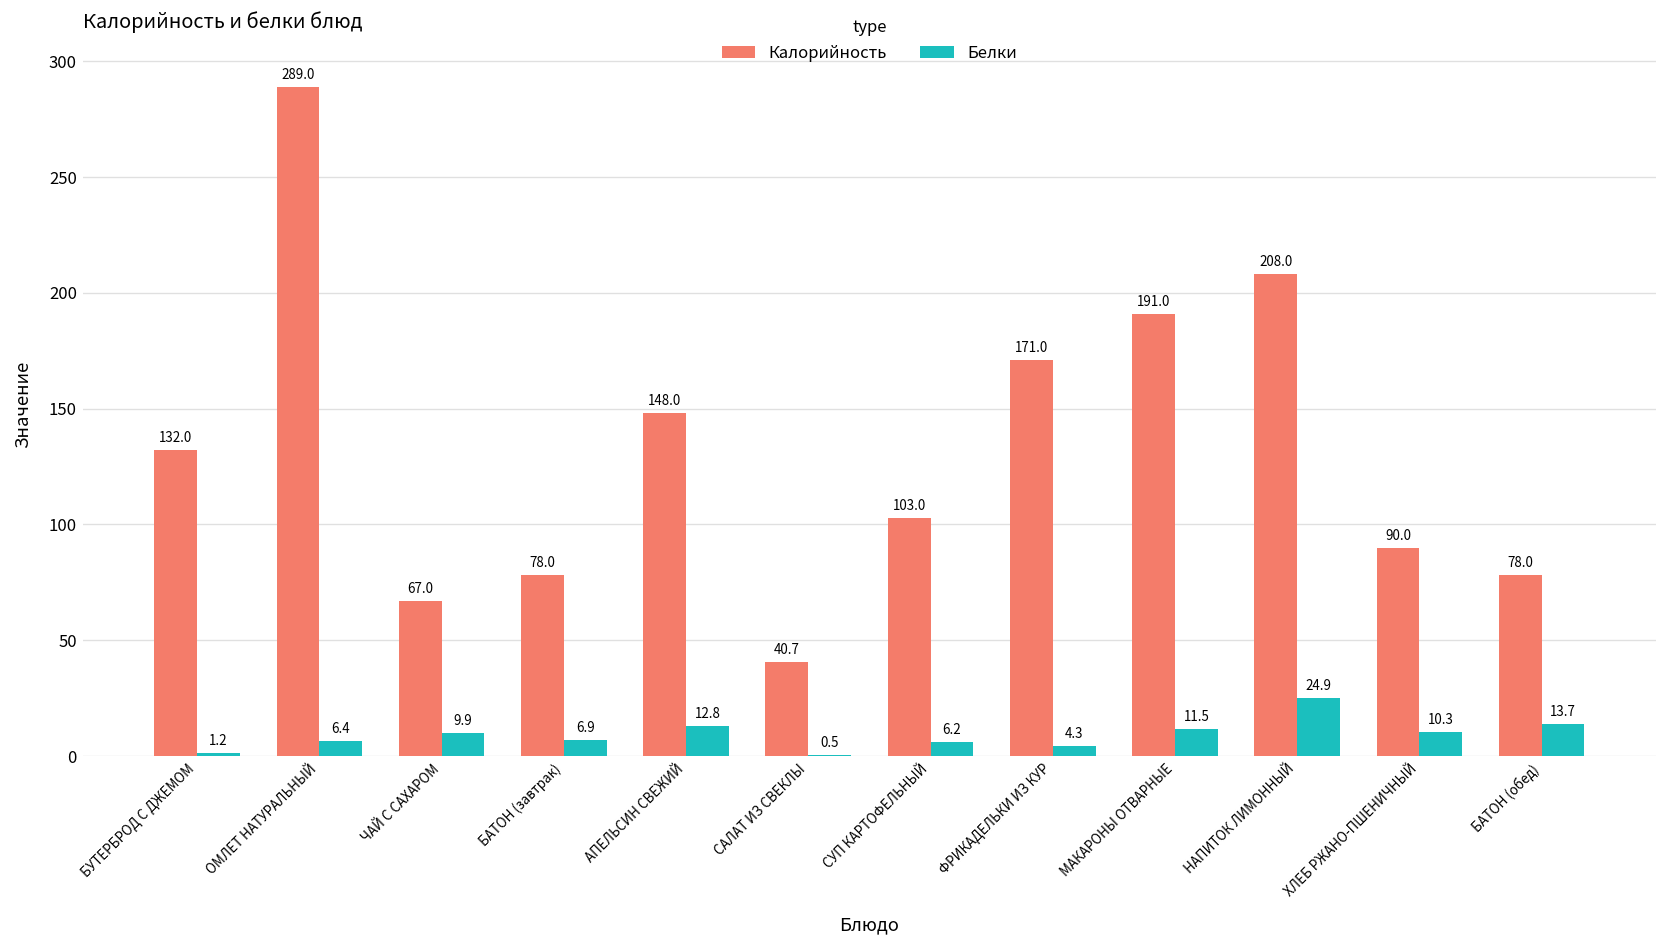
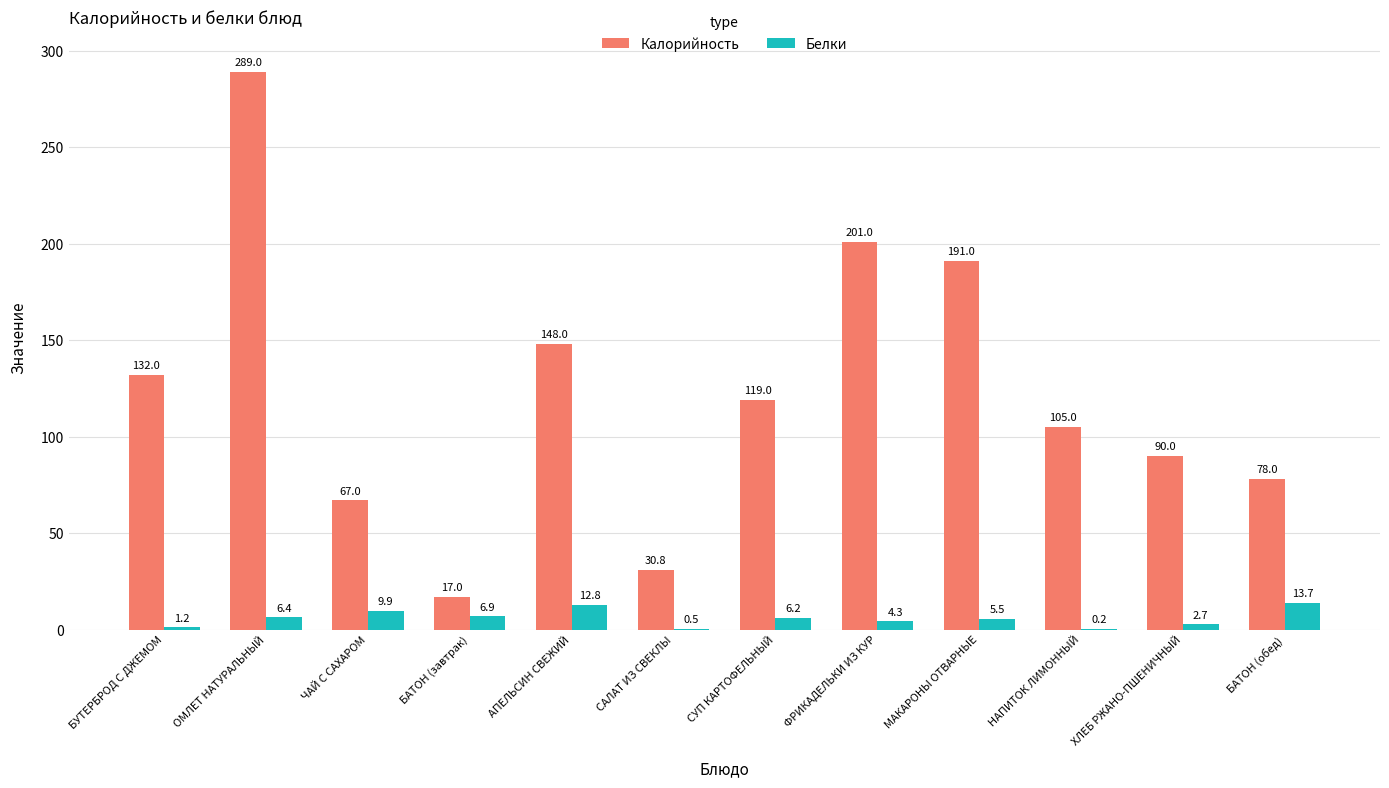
Калорийность, БАТОН (завтрак): 78.0 -> 17.0
Калорийность, САЛАТ ИЗ СВЕКЛЫ: 40.7 -> 30.8
Калорийность, СУП КАРТОФЕЛЬНЫЙ: 103.0 -> 119.0
Калорийность, ФРИКАДЕЛЬКИ ИЗ КУР: 171.0 -> 201.0
Белки, МАКАРОНЫ ОТВАРНЫЕ: 11.5 -> 5.5
Калорийность, НАПИТОК ЛИМОННЫЙ: 208.0 -> 105.0
Белки, НАПИТОК ЛИМОННЫЙ: 24.9 -> 0.2
Белки, ХЛЕБ РЖАНО-ПШЕНИЧНЫЙ: 10.3 -> 2.7
